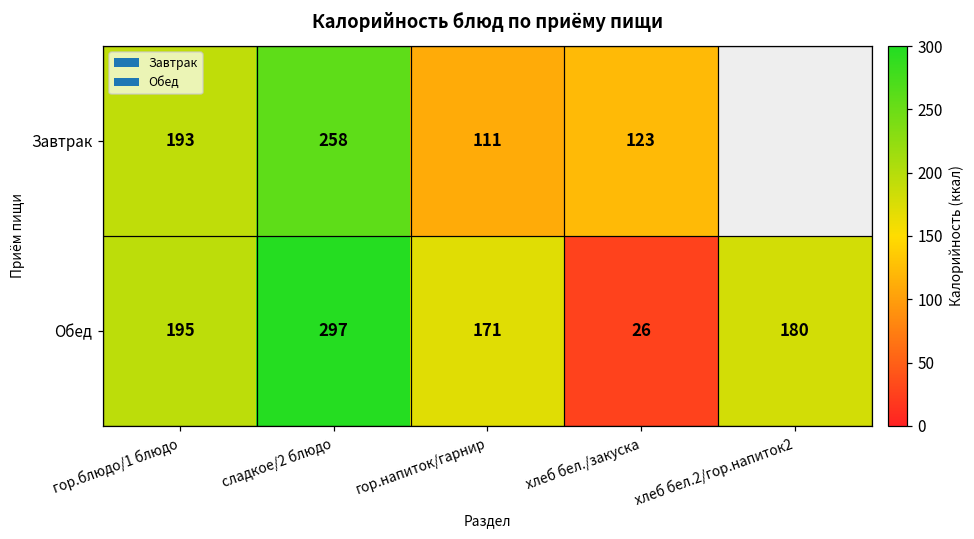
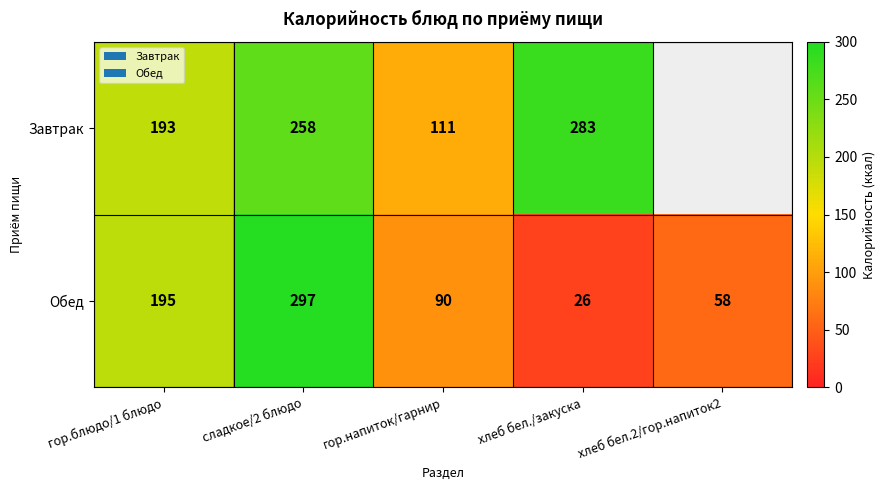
Завтрак, хлеб бел./закуска: 123 -> 283
Обед, гор.напиток/гарнир: 171 -> 90
Обед, хлеб бел.2/гор.напиток2: 180 -> 58
